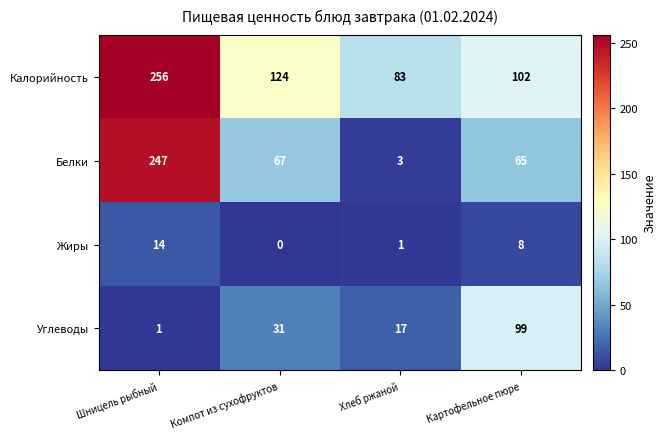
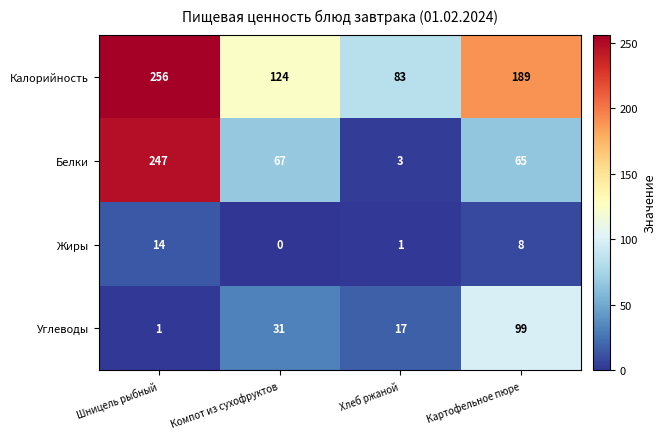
Калорийность, Картофельное пюре: 102 -> 189
